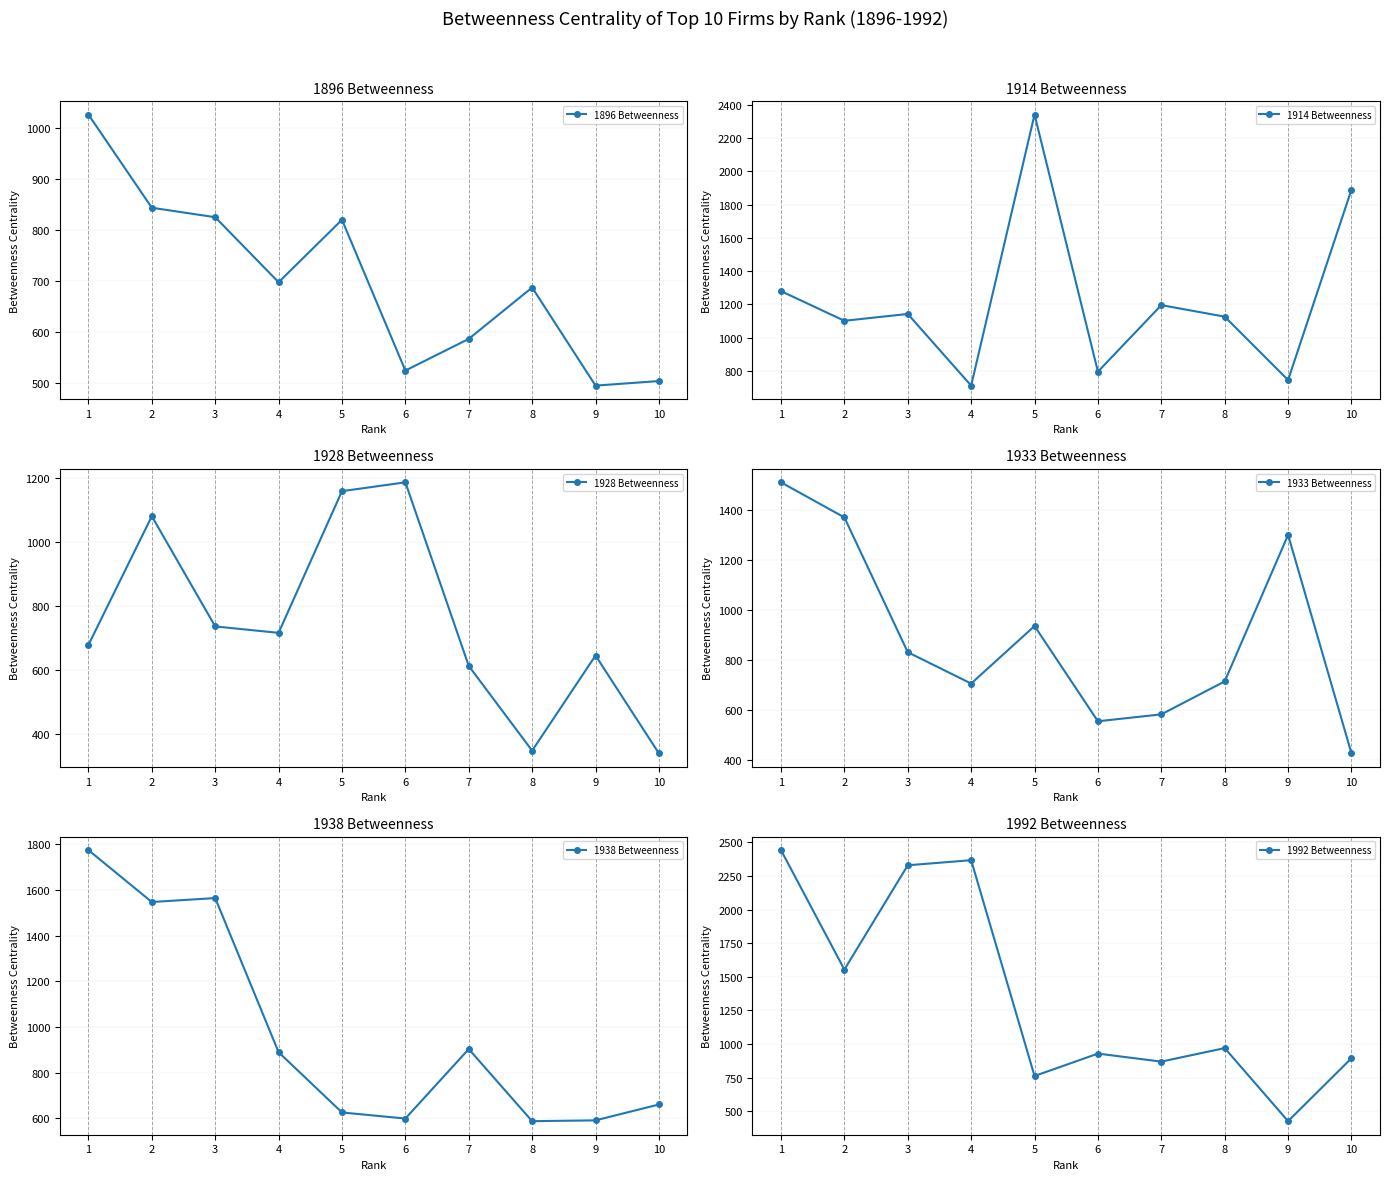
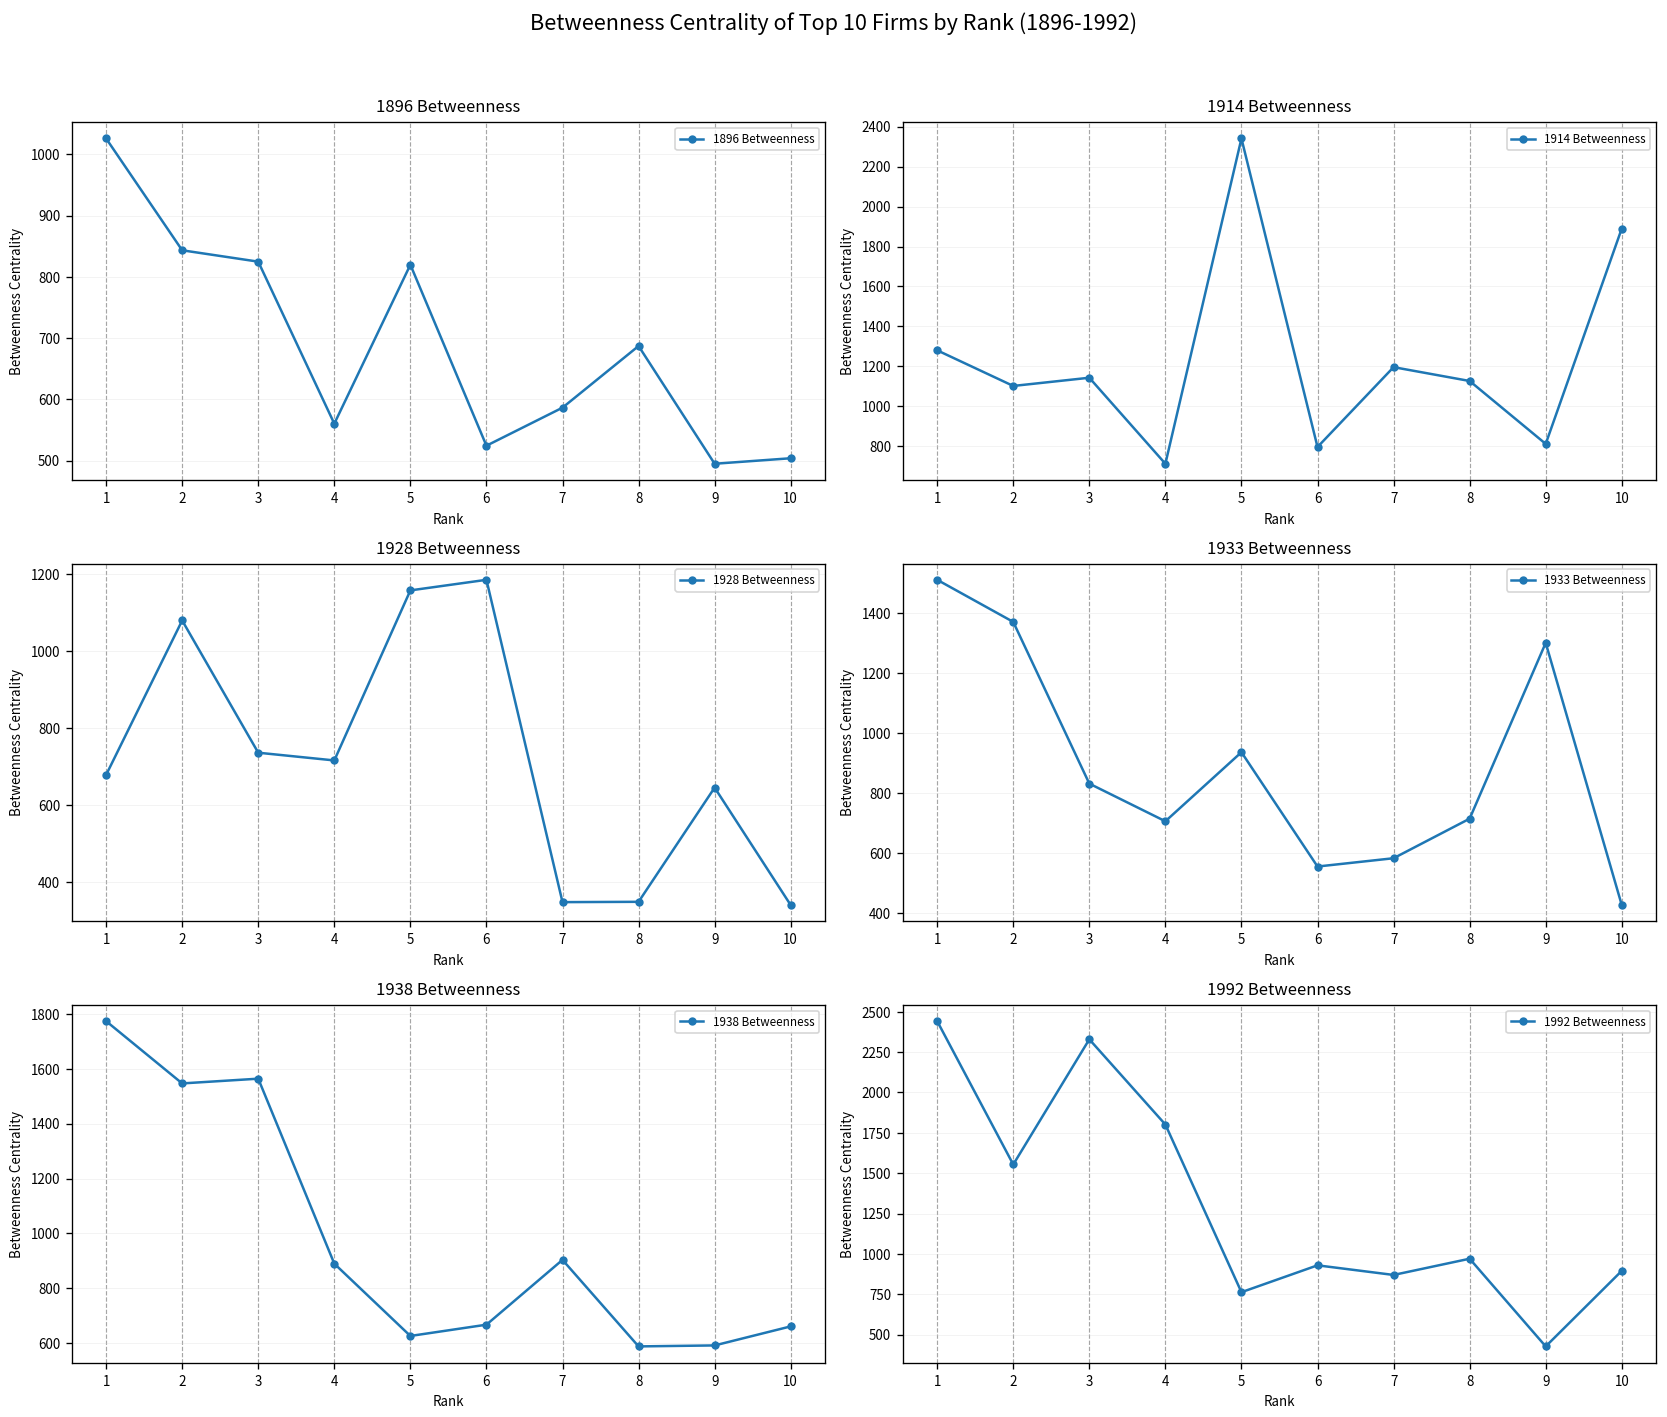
1896 Betweenness, 4: 700 -> 560
1914 Betweenness, 9: 750 -> 810
1928 Betweenness, 7: 610 -> 350
1938 Betweenness, 6: 600 -> 670
1992 Betweenness, 4: 2370 -> 1800
